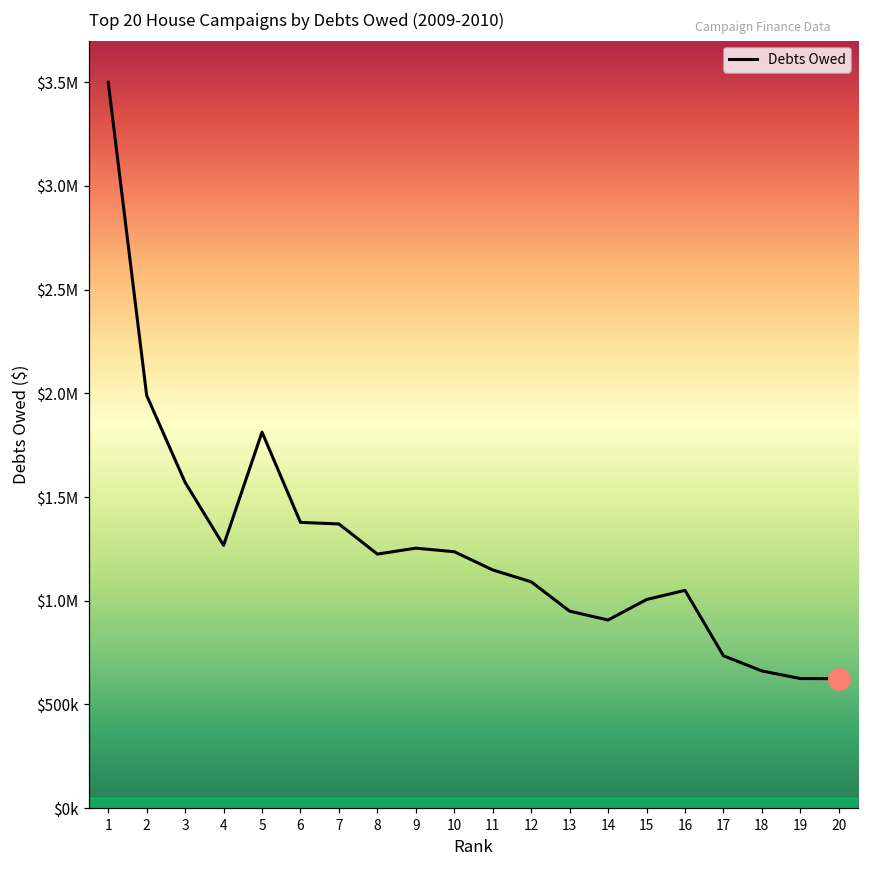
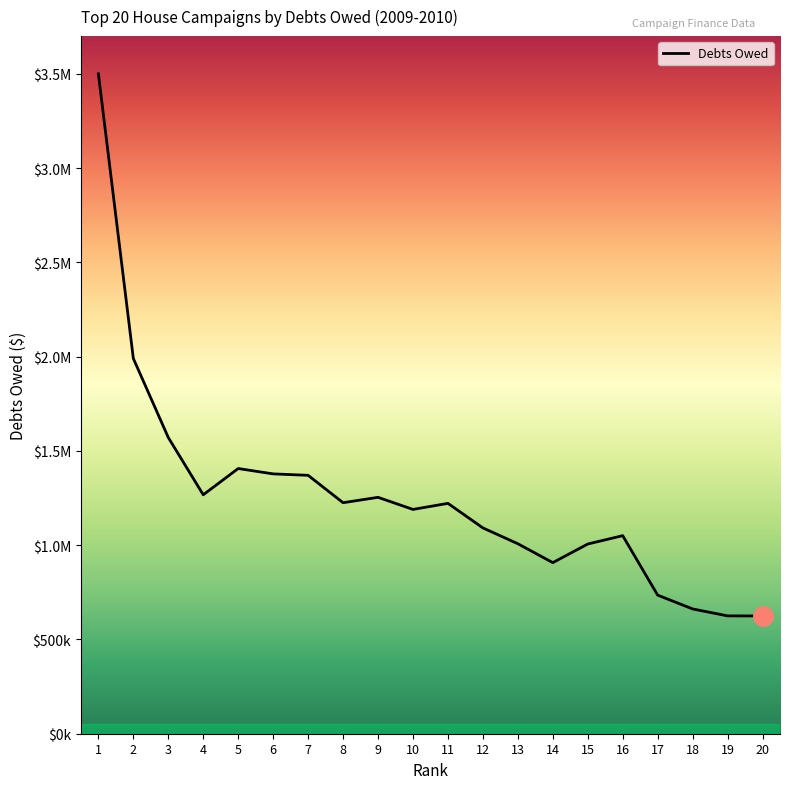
Debts Owed, 5: $1810000 -> $1410000
Debts Owed, 10: $1240000 -> $1190000
Debts Owed, 11: $1150000 -> $1220000
Debts Owed, 13: $950000 -> $1010000
